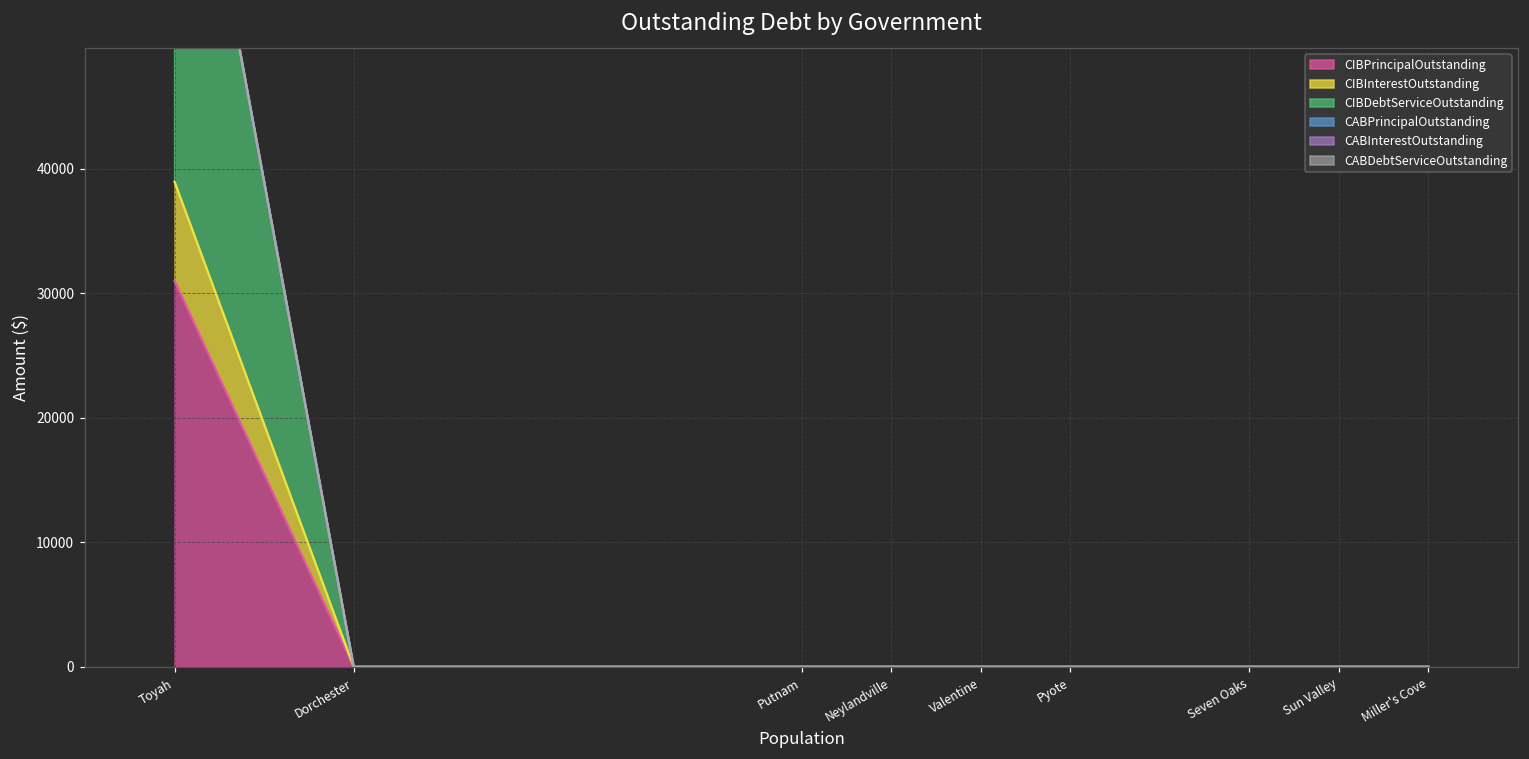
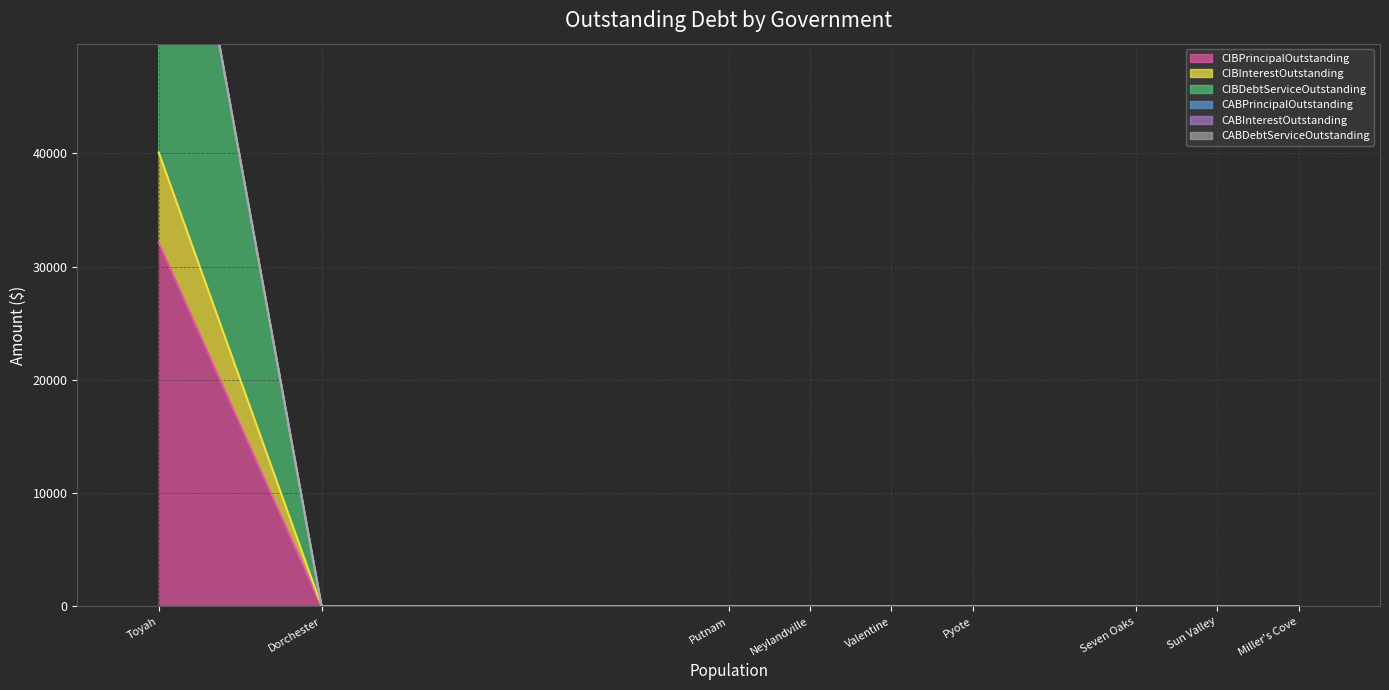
CIBPrincipalOutstanding, Toyah: 31000 -> 32100
